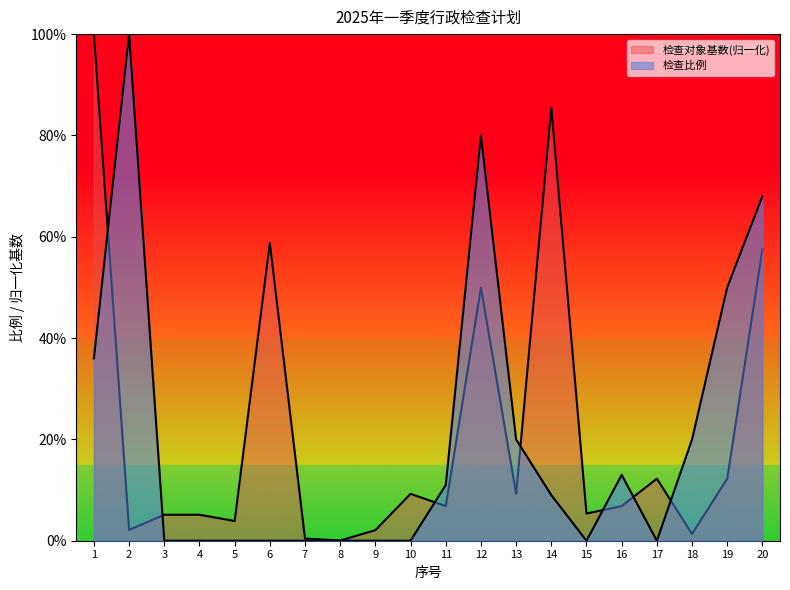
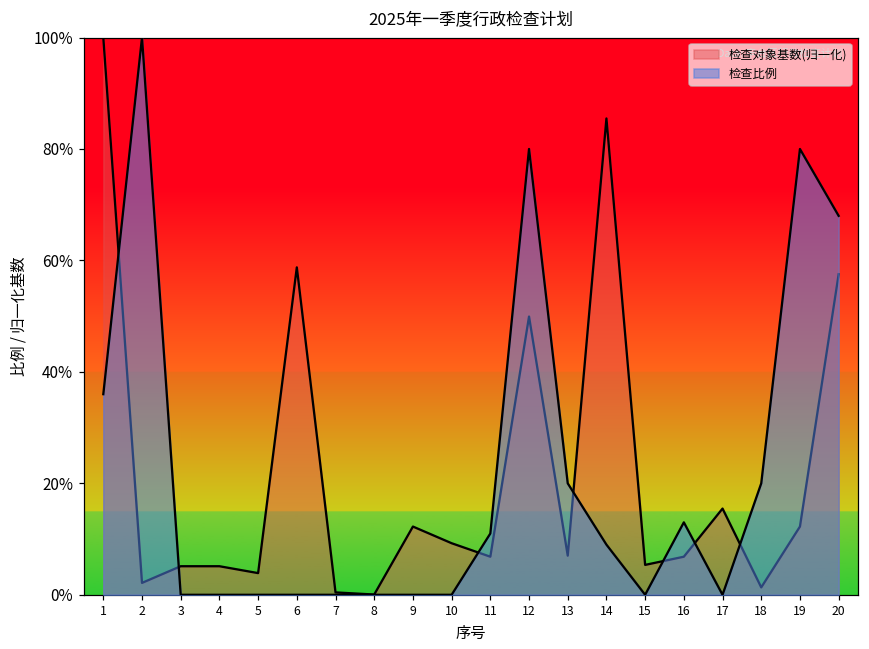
检查对象基数(归一化), 9: 2% -> 12%
检查对象基数(归一化), 13: 9% -> 7%
检查对象基数(归一化), 17: 12% -> 15%
检查比例, 19: 50% -> 80%
